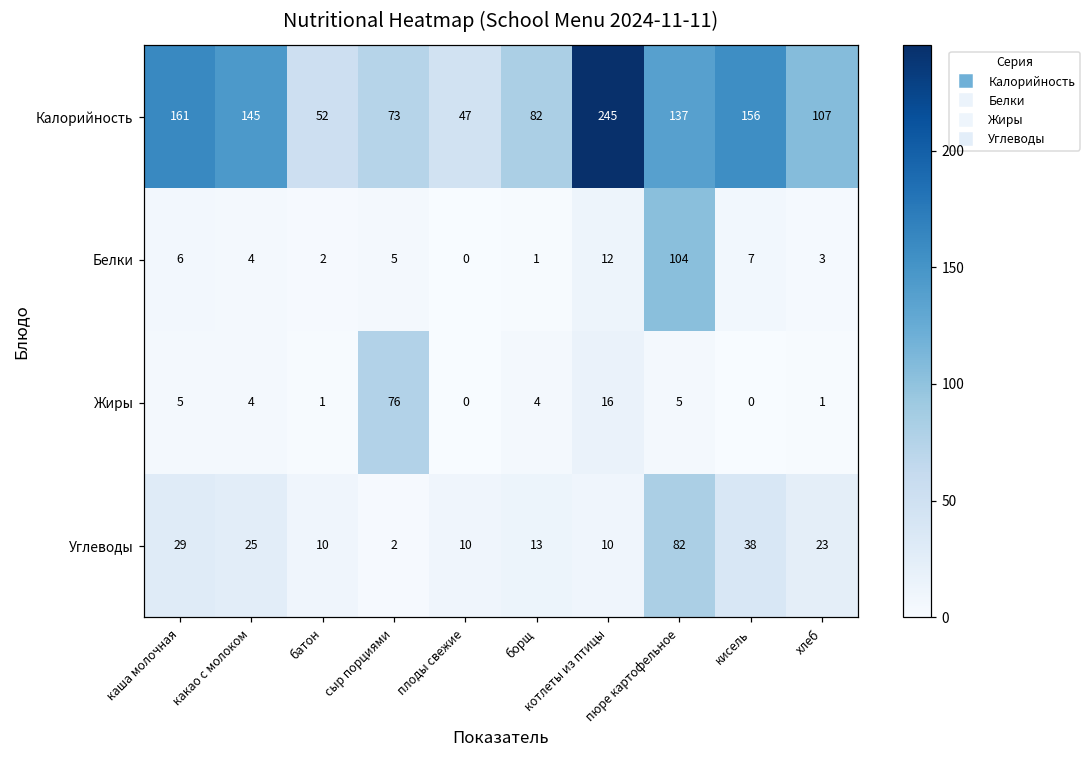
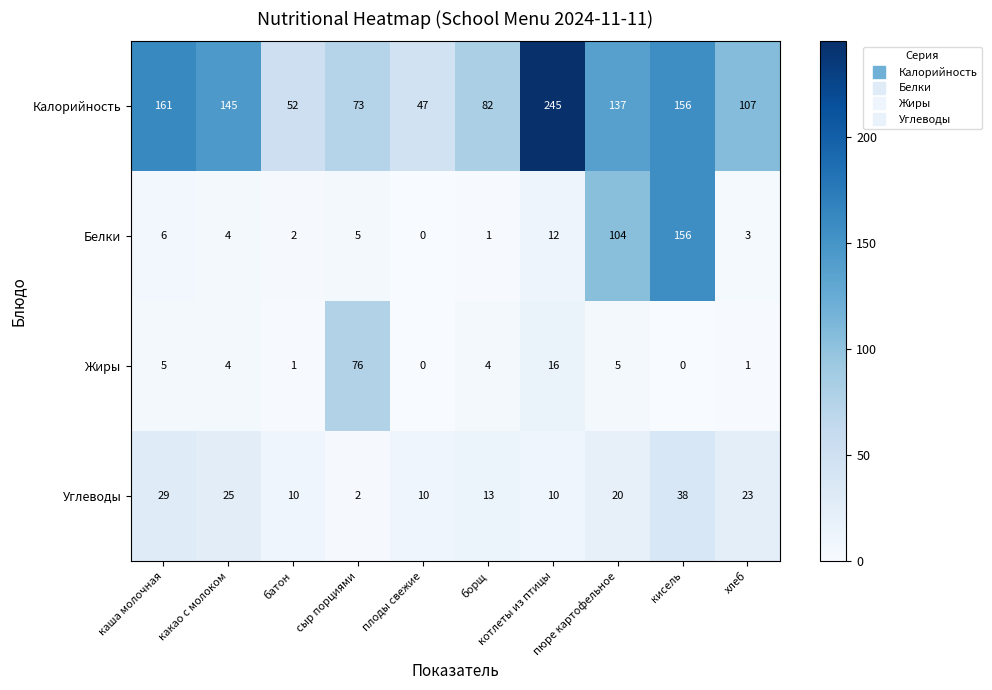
Белки, кисель: 7 -> 156
Углеводы, пюре картофельное: 82 -> 20
